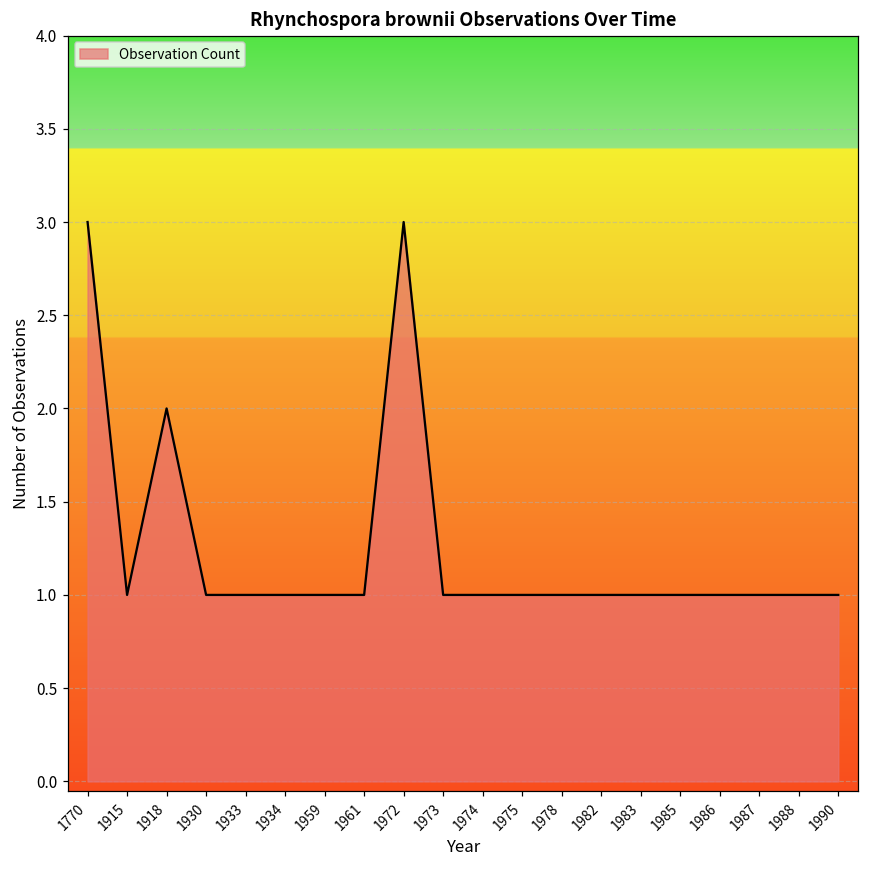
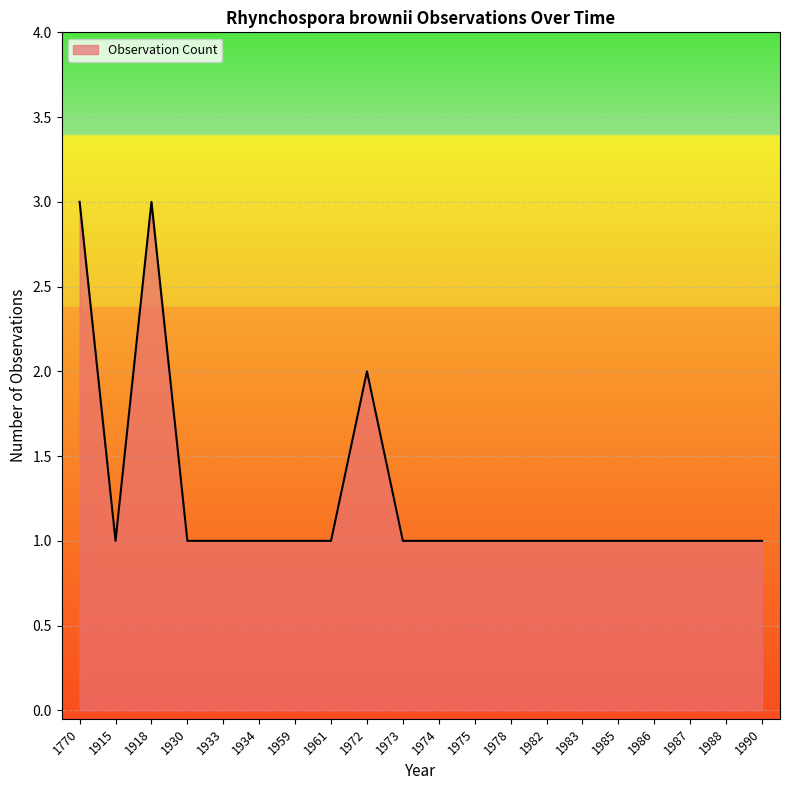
1918: 2 -> 3
1972: 3 -> 2
